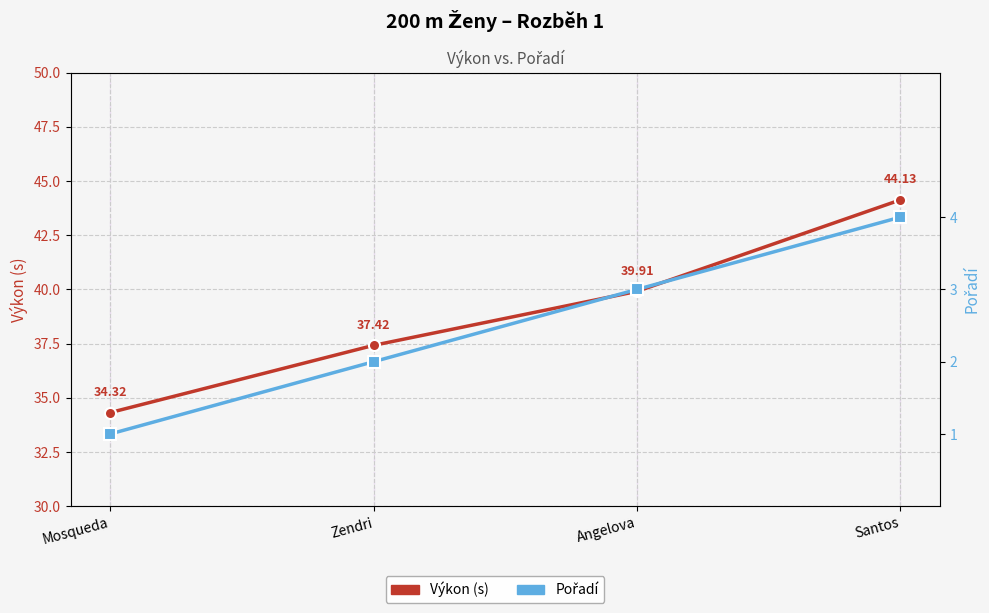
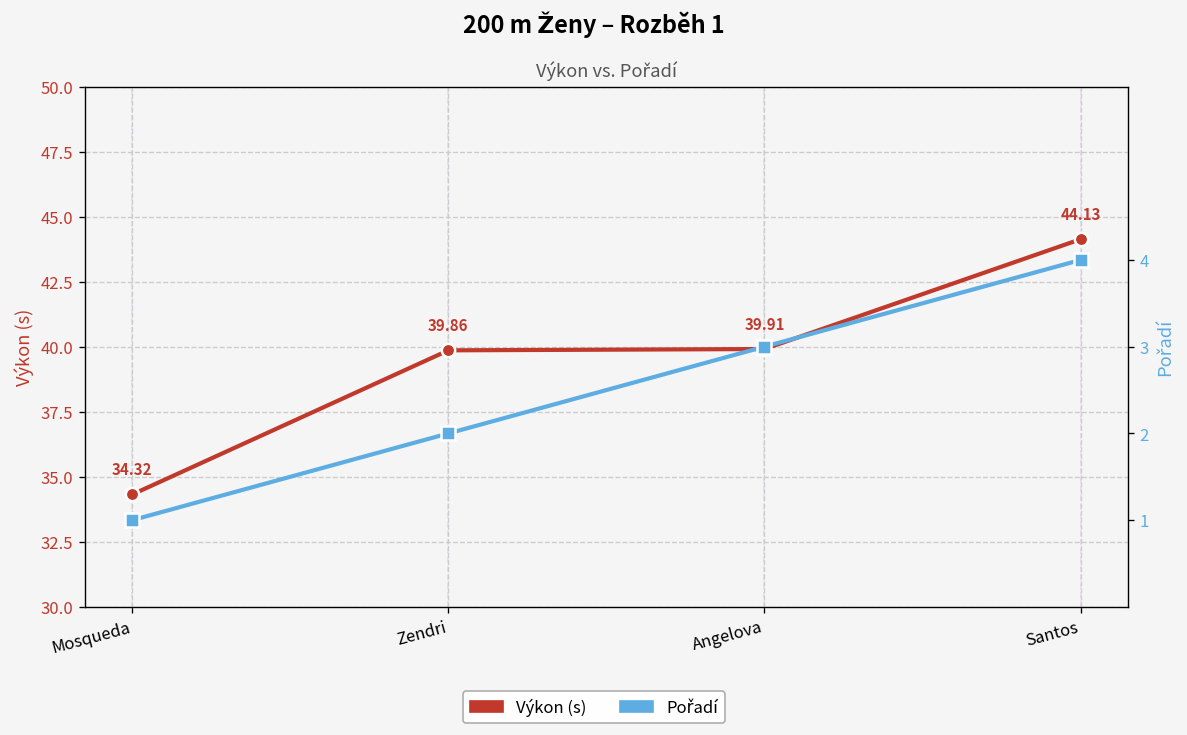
Výkon (s), Zendri: 37.42 -> 39.86
